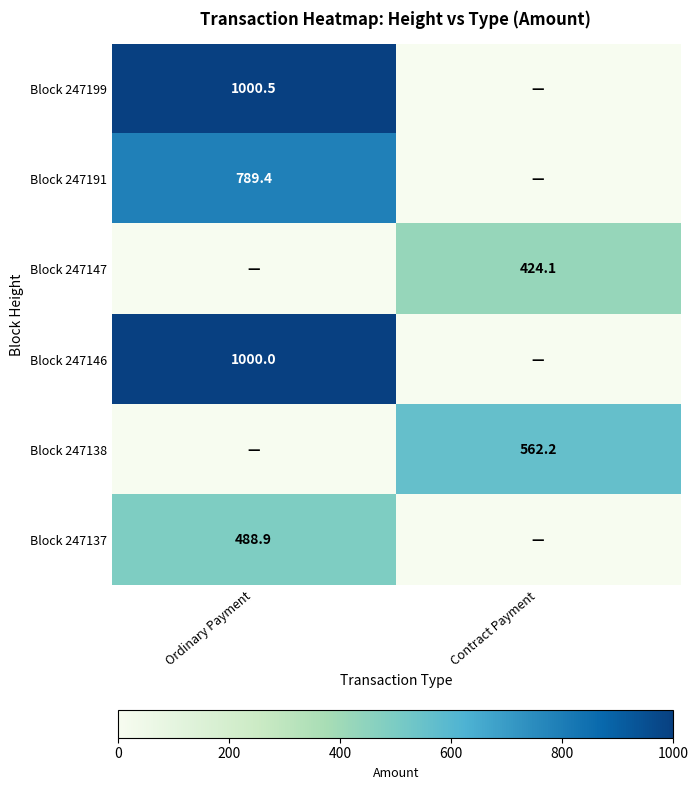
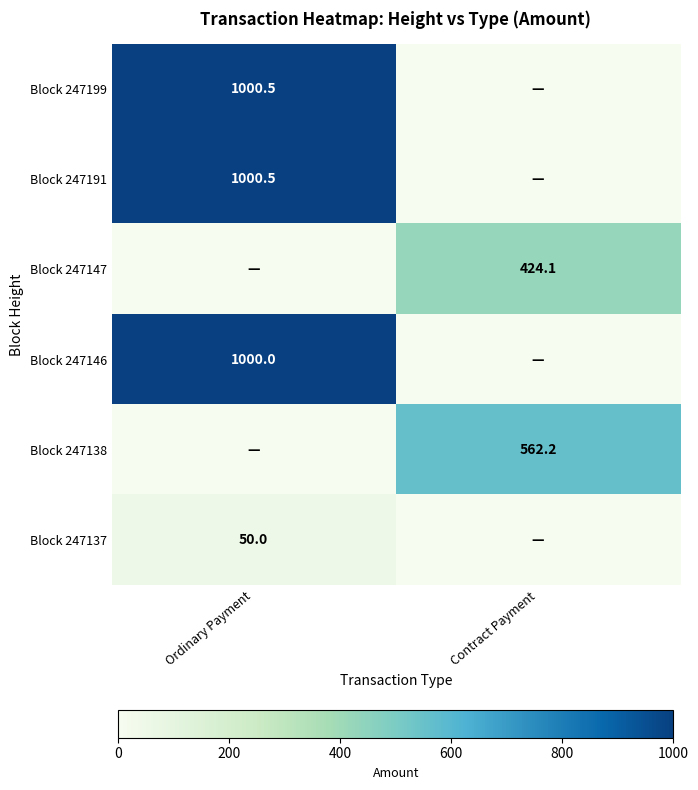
Block 247191, Ordinary Payment: 789.4 -> 1000.5
Block 247137, Ordinary Payment: 488.9 -> 50.0
